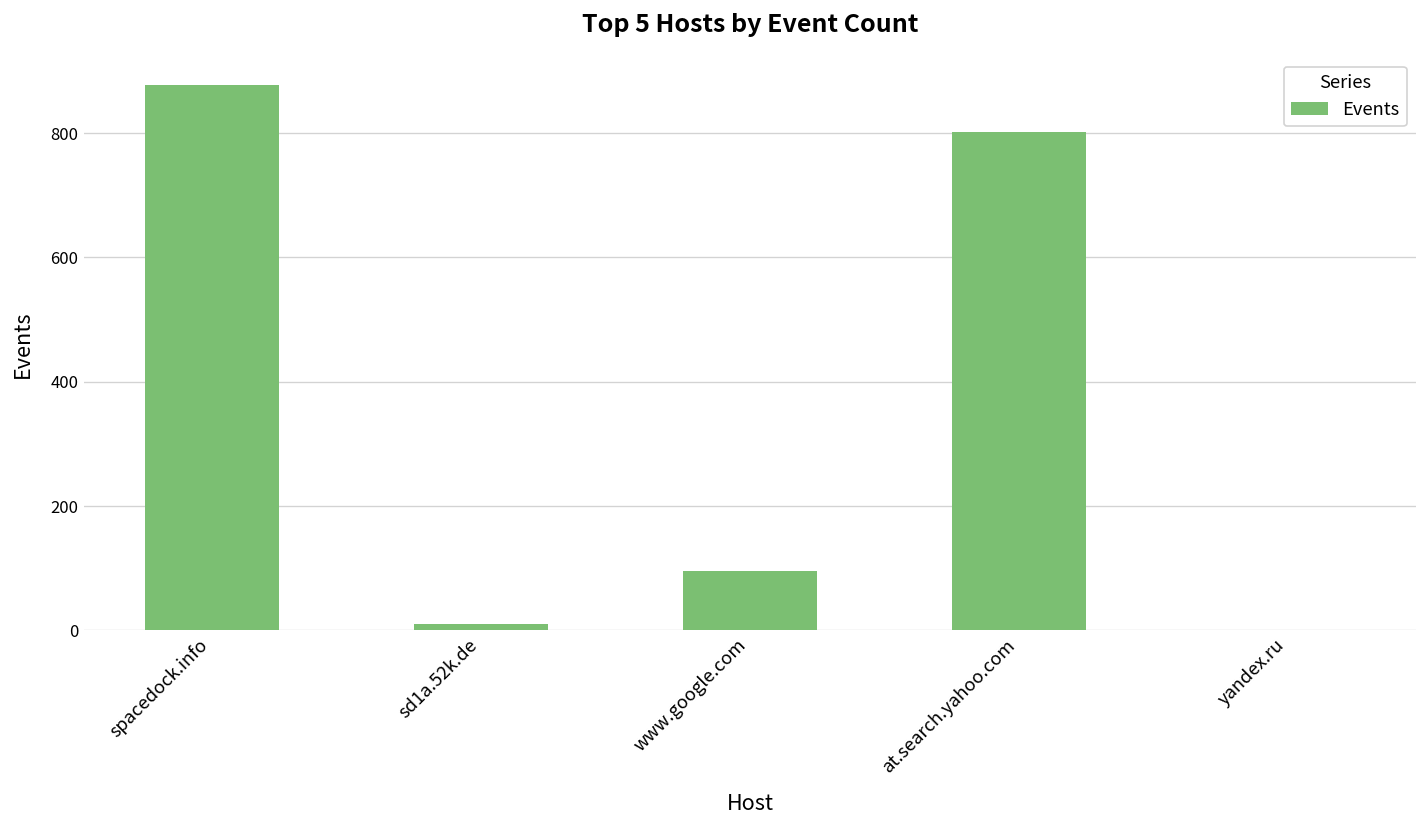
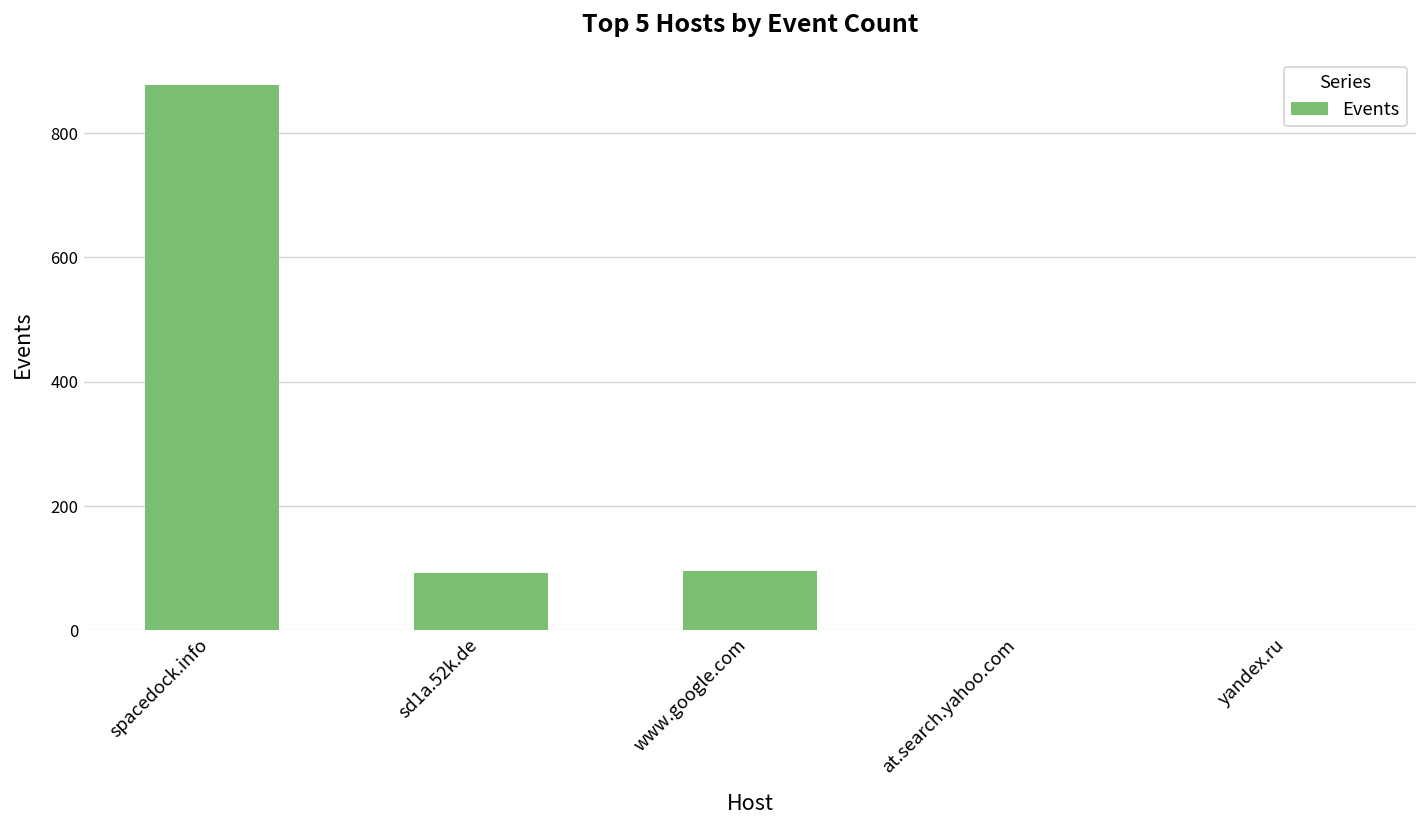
sd1a.52k.de: 10 -> 90
at.search.yahoo.com: 800 -> 0
